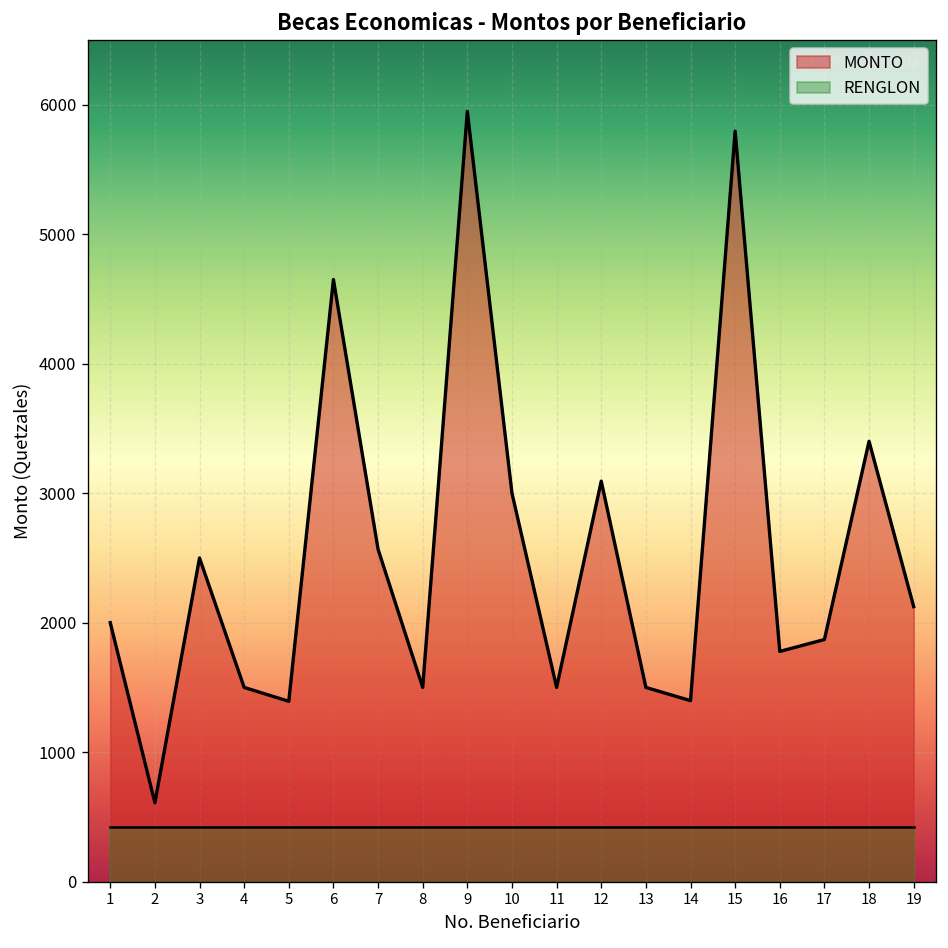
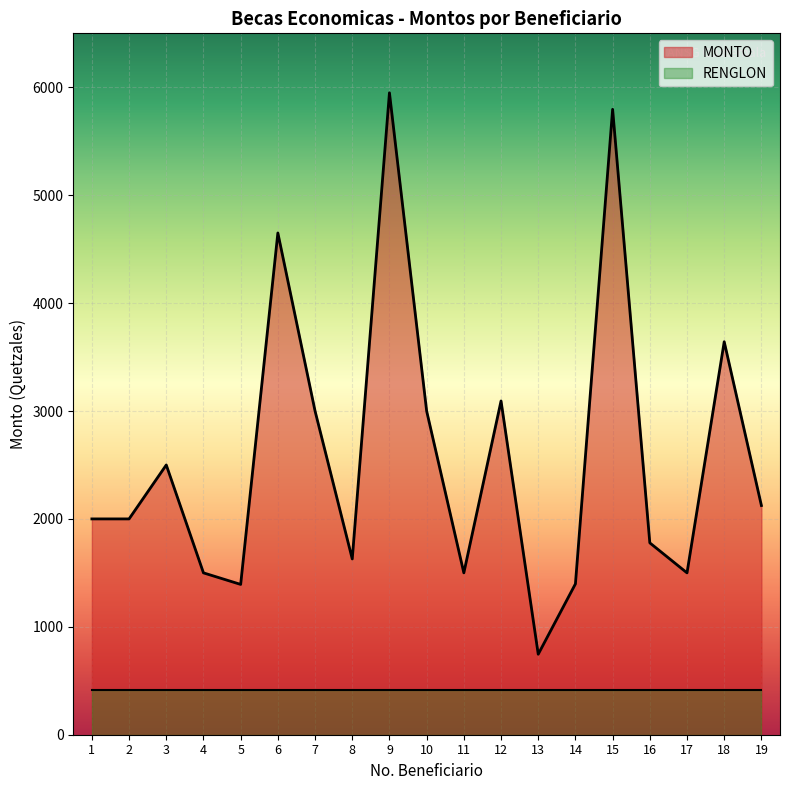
MONTO, 2: 610 -> 2000
MONTO, 7: 2570 -> 3000
MONTO, 8: 1500 -> 1630
MONTO, 13: 1500 -> 750
MONTO, 17: 1870 -> 1500
MONTO, 18: 3400 -> 3640
